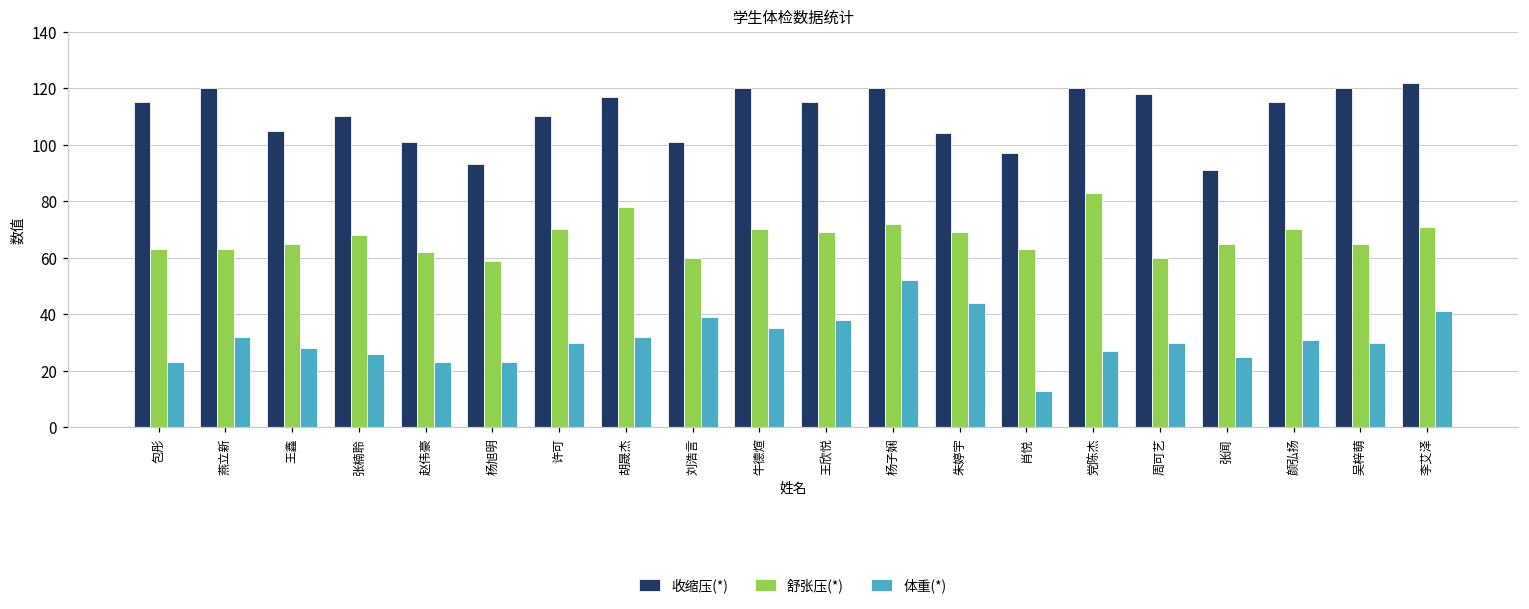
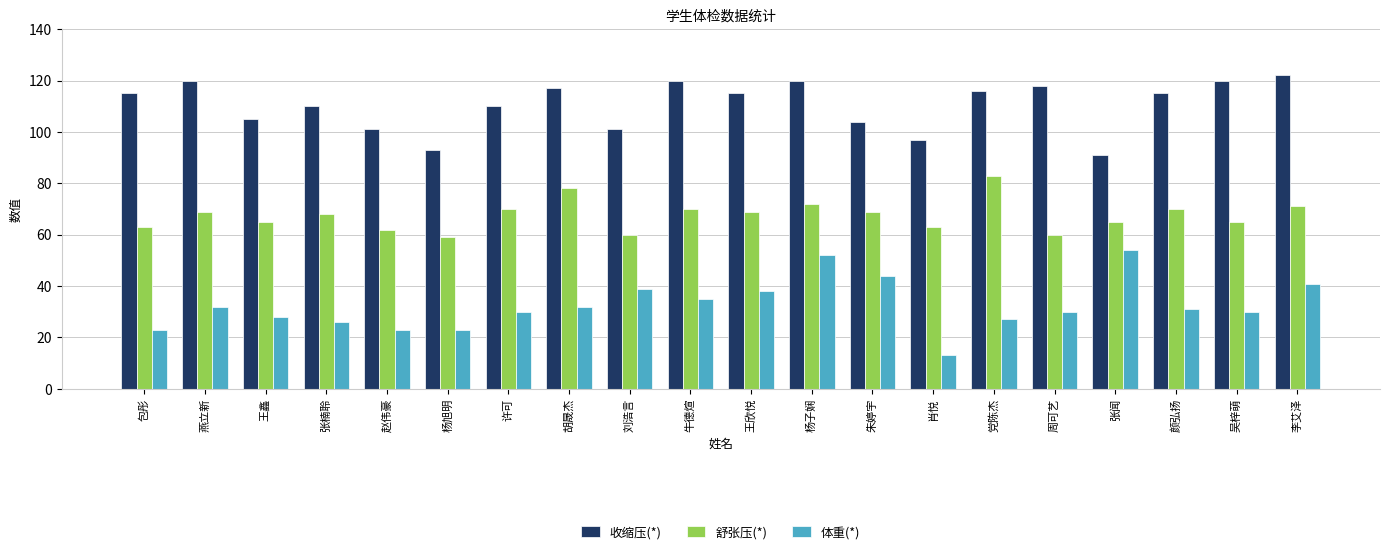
舒张压(*), 燕立新: 63 -> 69
收缩压(*), 党陈杰: 120 -> 116
体重(*), 张闻: 25 -> 54
